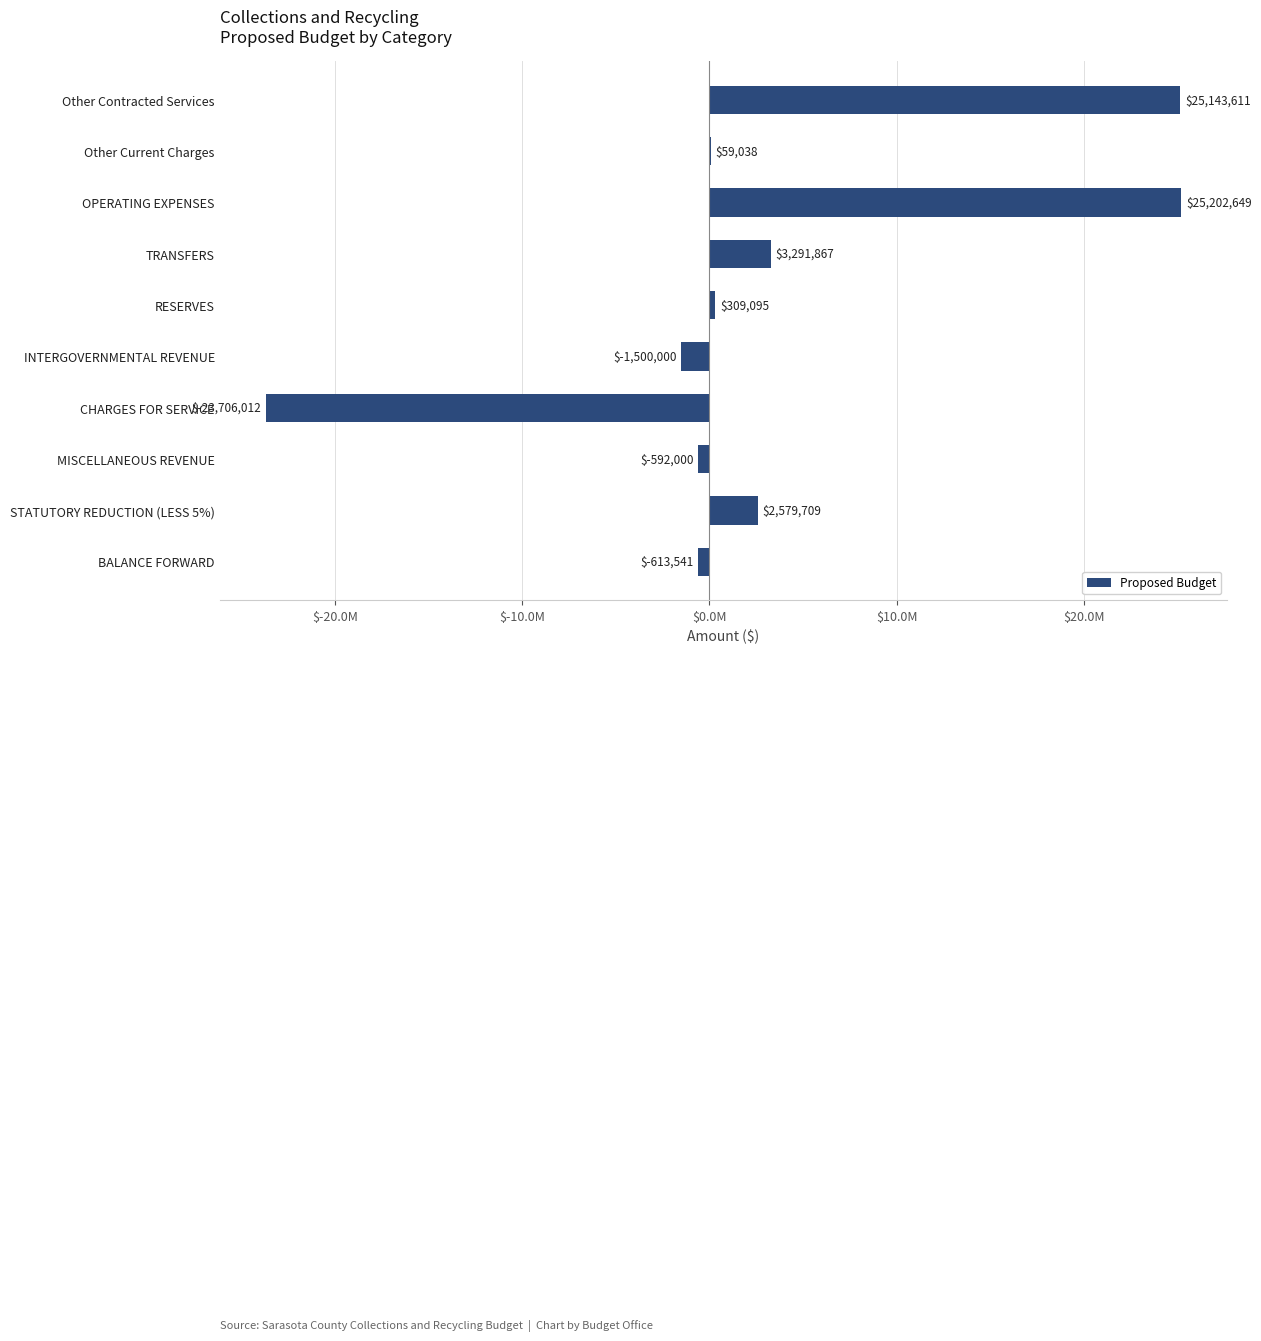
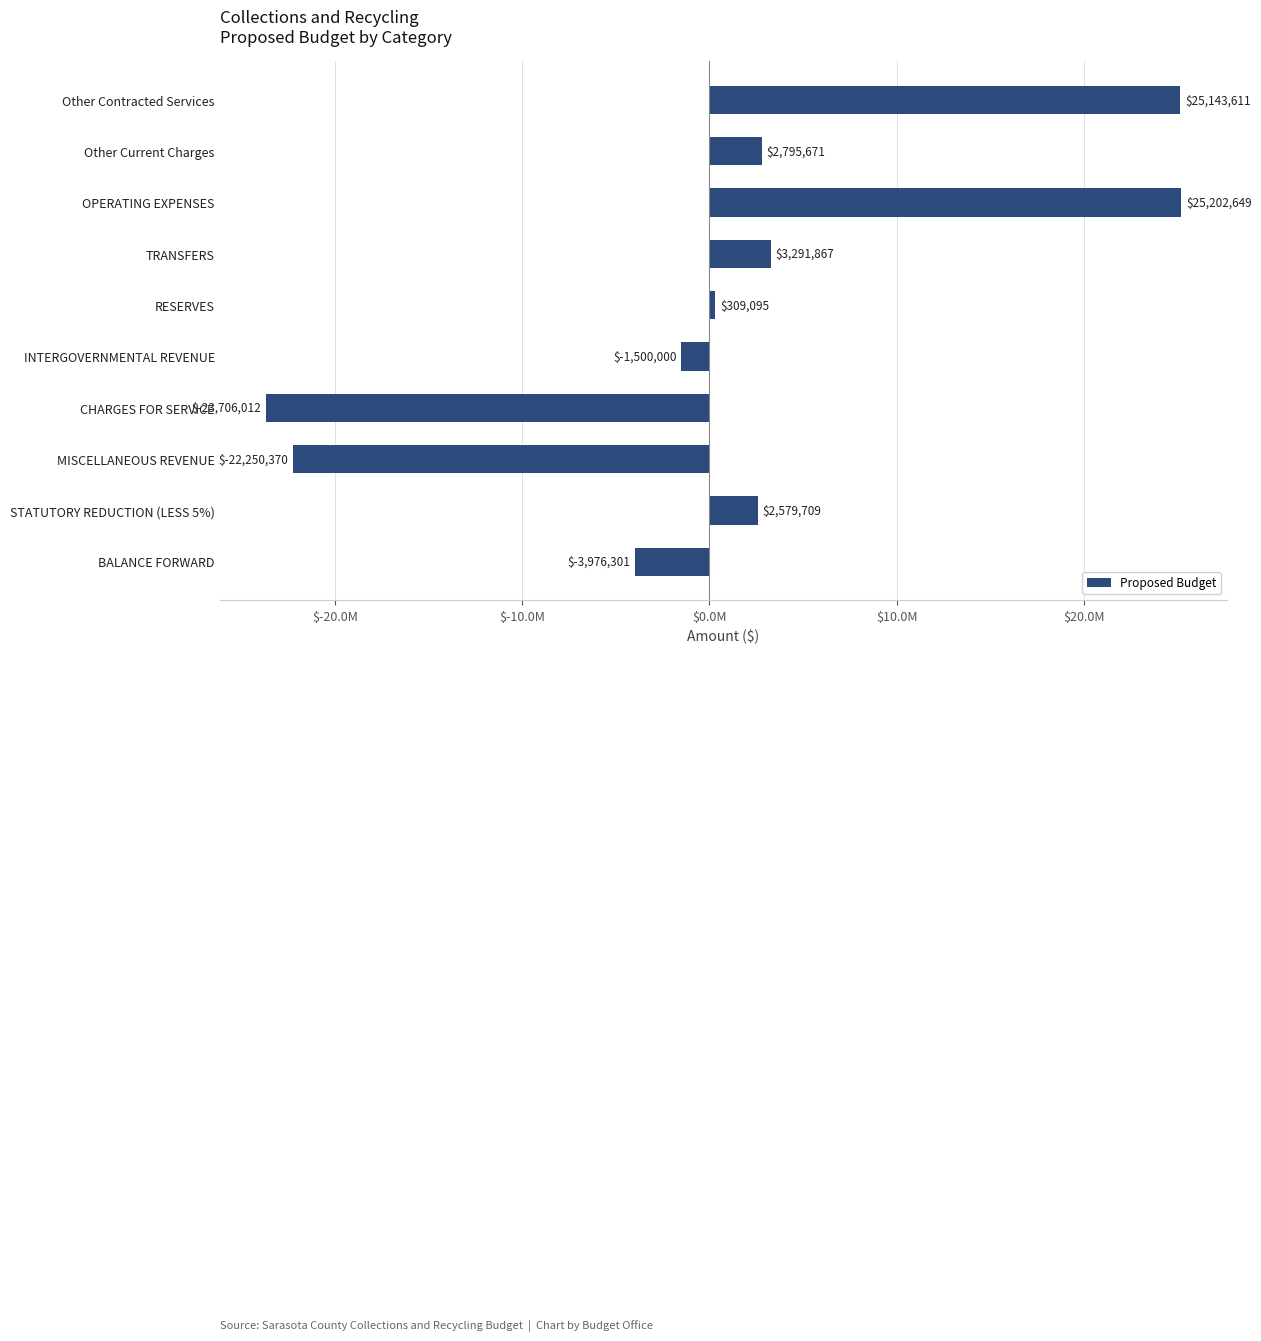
Other Current Charges: $59,038 -> $2,795,671
MISCELLANEOUS REVENUE: $-592,000 -> $-22,250,370
BALANCE FORWARD: $-613,541 -> $-3,976,301
